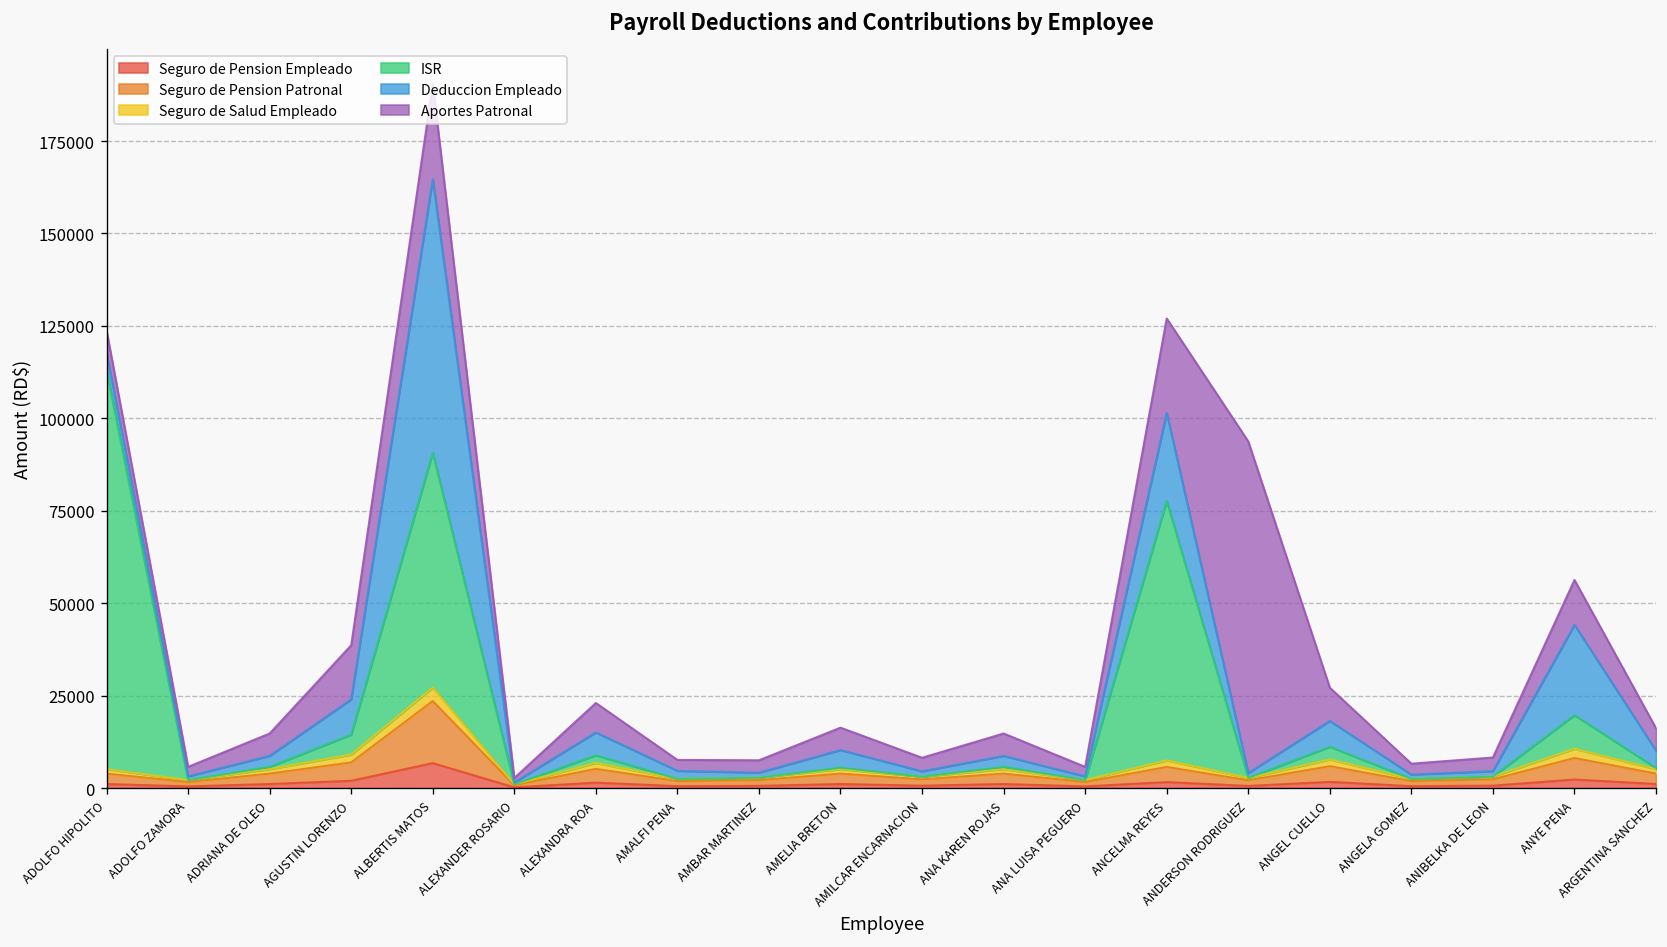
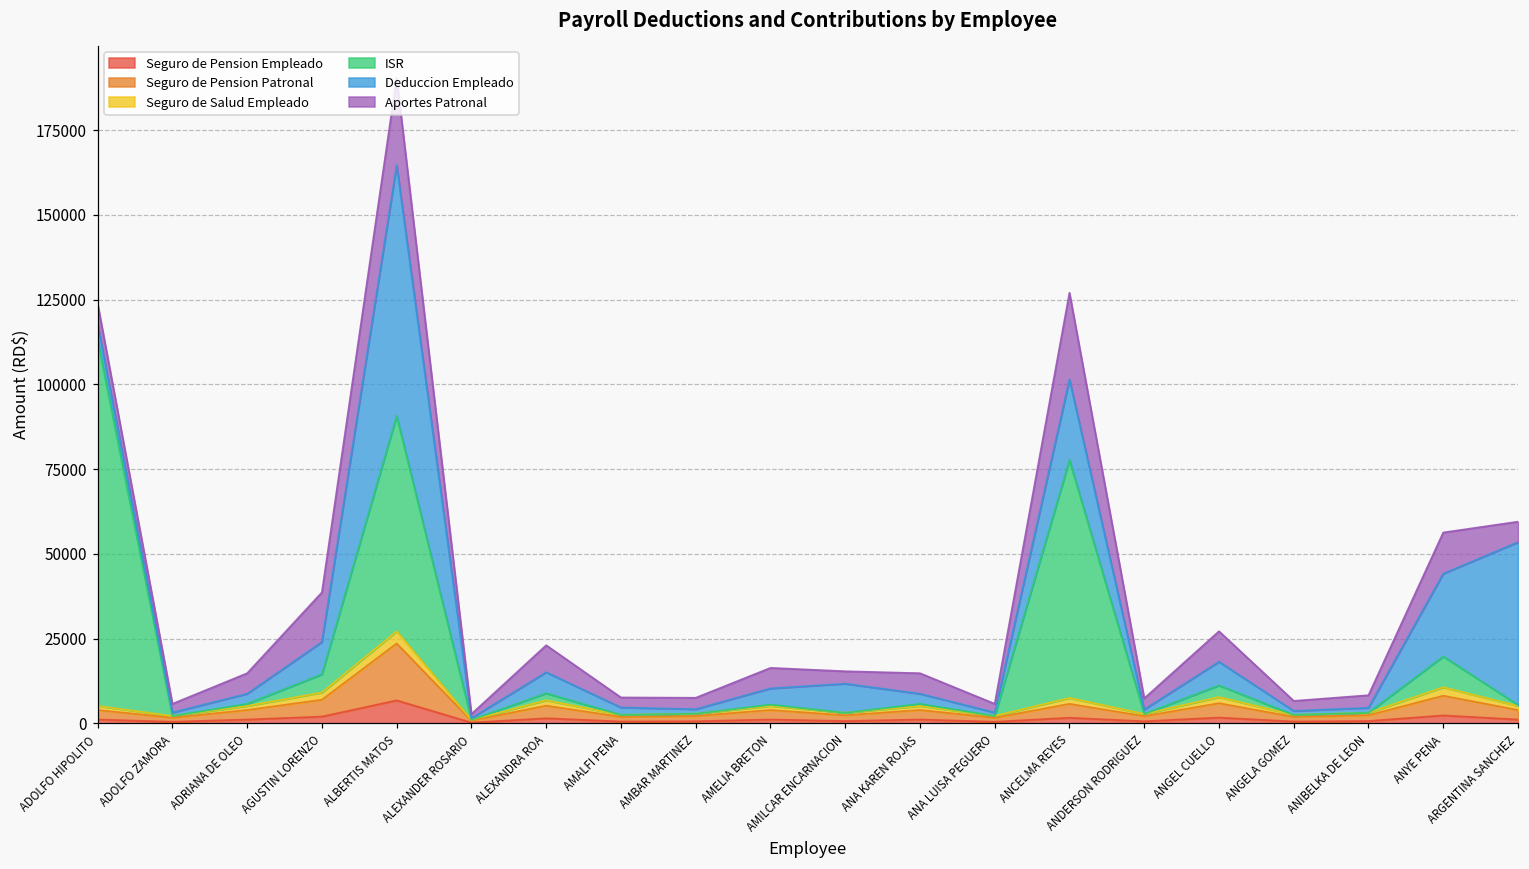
Deduccion Empleado, AMILCAR ENCARNACION: 1000 -> 9000
Aportes Patronal, ANDERSON RODRIGUEZ: 90000 -> 3000
Deduccion Empleado, ARGENTINA SANCHEZ: 5000 -> 48000
